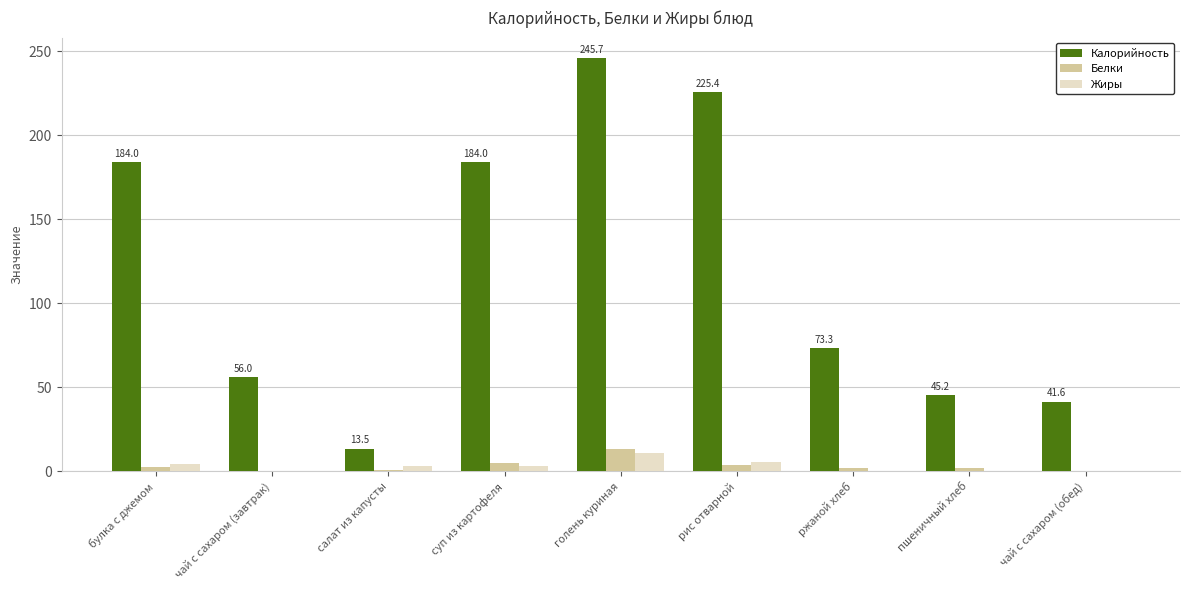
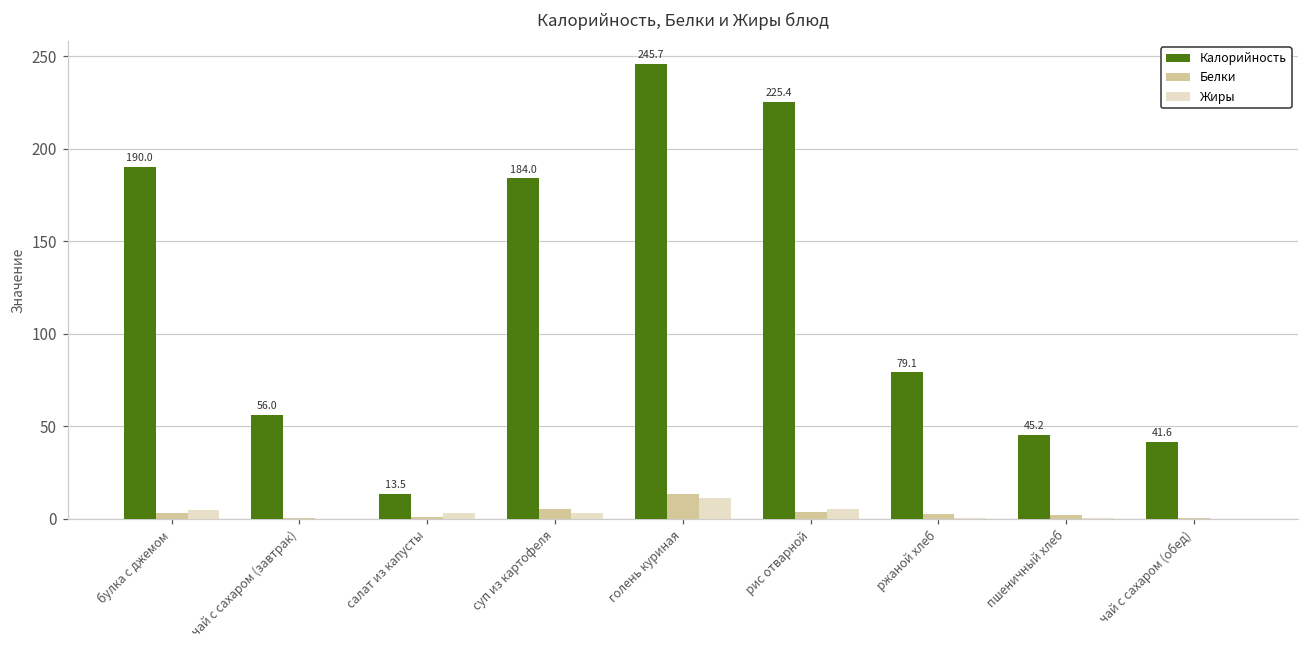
Калорийность, булка с джемом: 184.0 -> 190.0
Калорийность, ржаной хлеб: 73.3 -> 79.1
